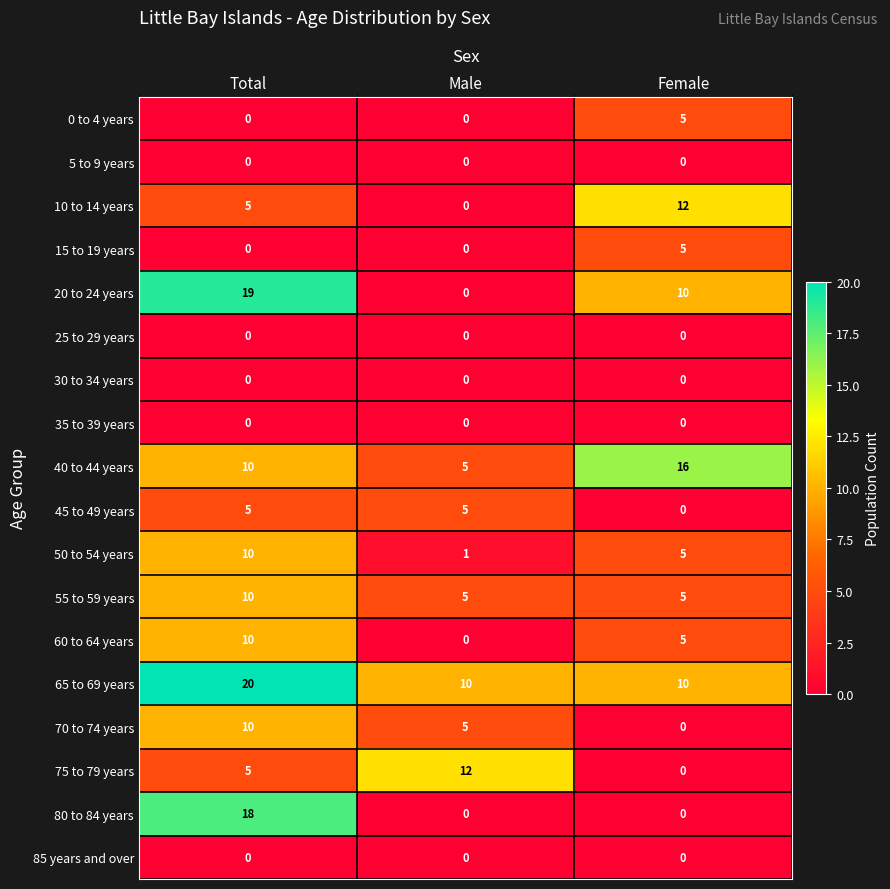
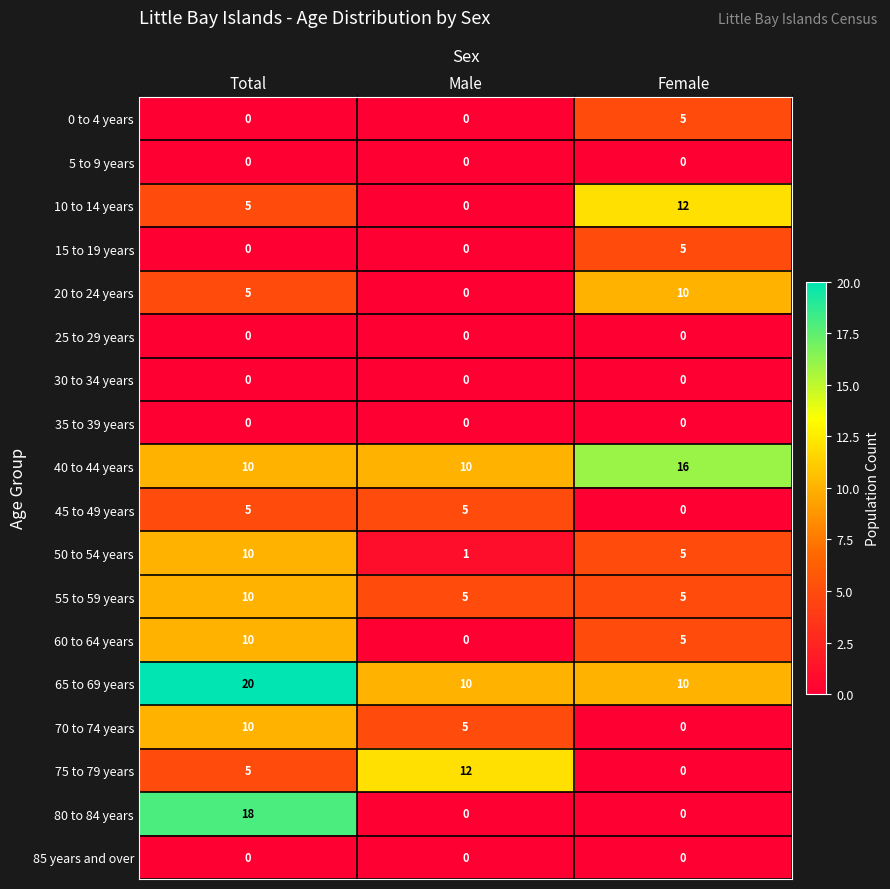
20 to 24 years, Total: 19 -> 5
40 to 44 years, Male: 5 -> 10
